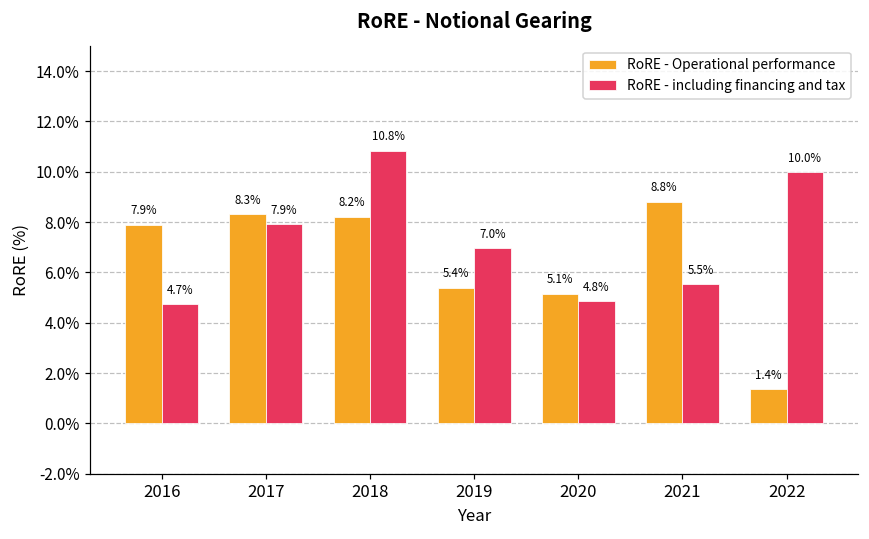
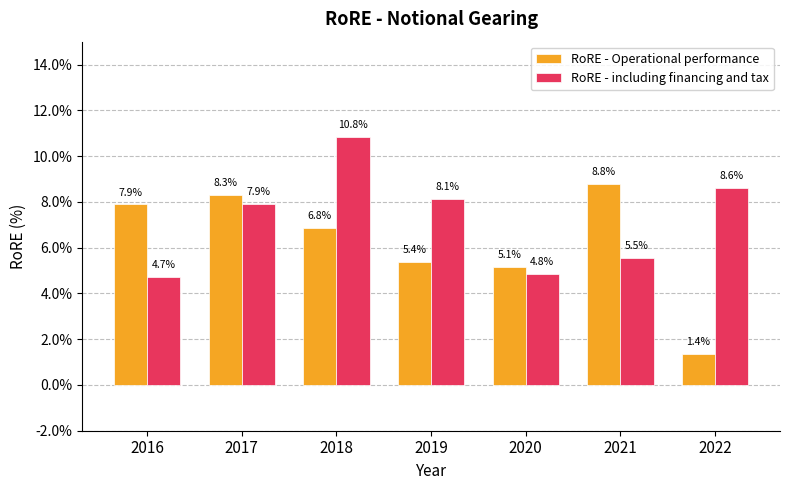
RoRE - Operational performance, 2018: 8.2% -> 6.8%
RoRE - including financing and tax, 2019: 7.0% -> 8.1%
RoRE - including financing and tax, 2022: 10.0% -> 8.6%
